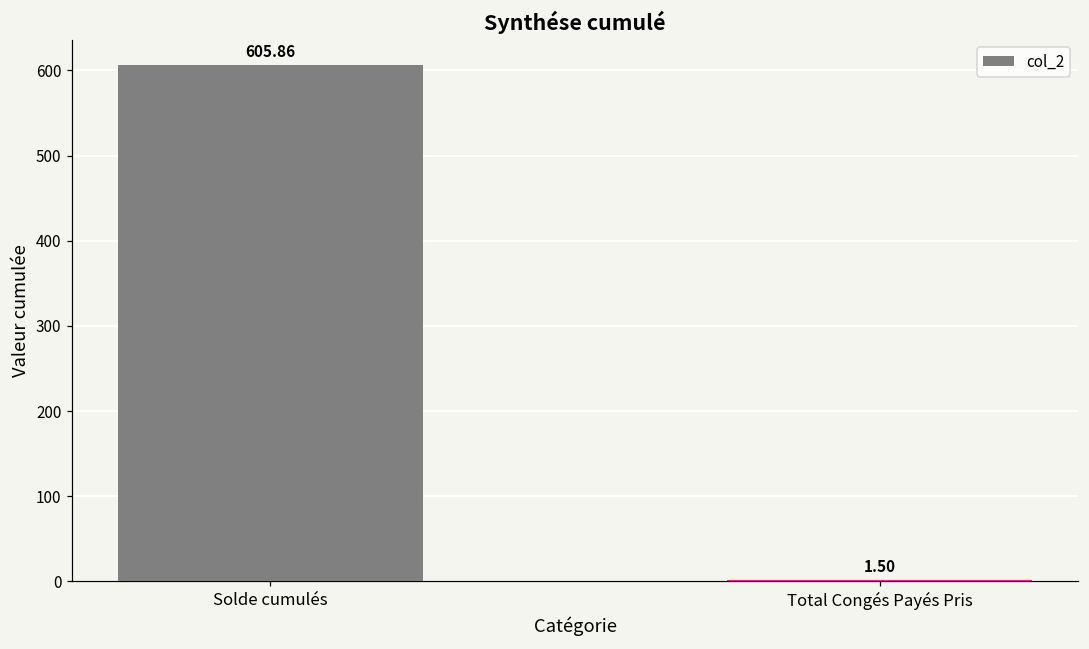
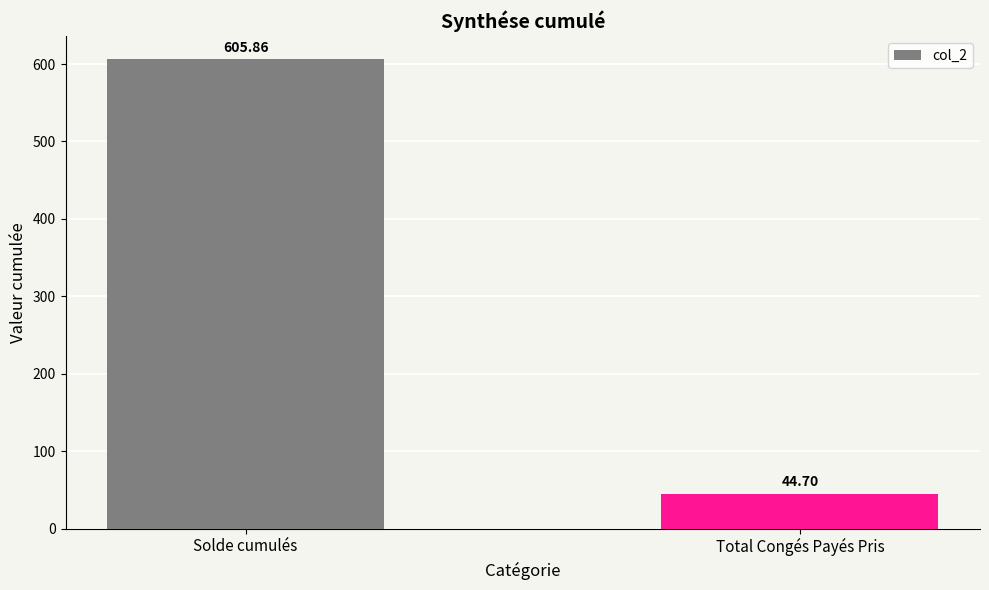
Total Congés Payés Pris: 1.50 -> 44.70
